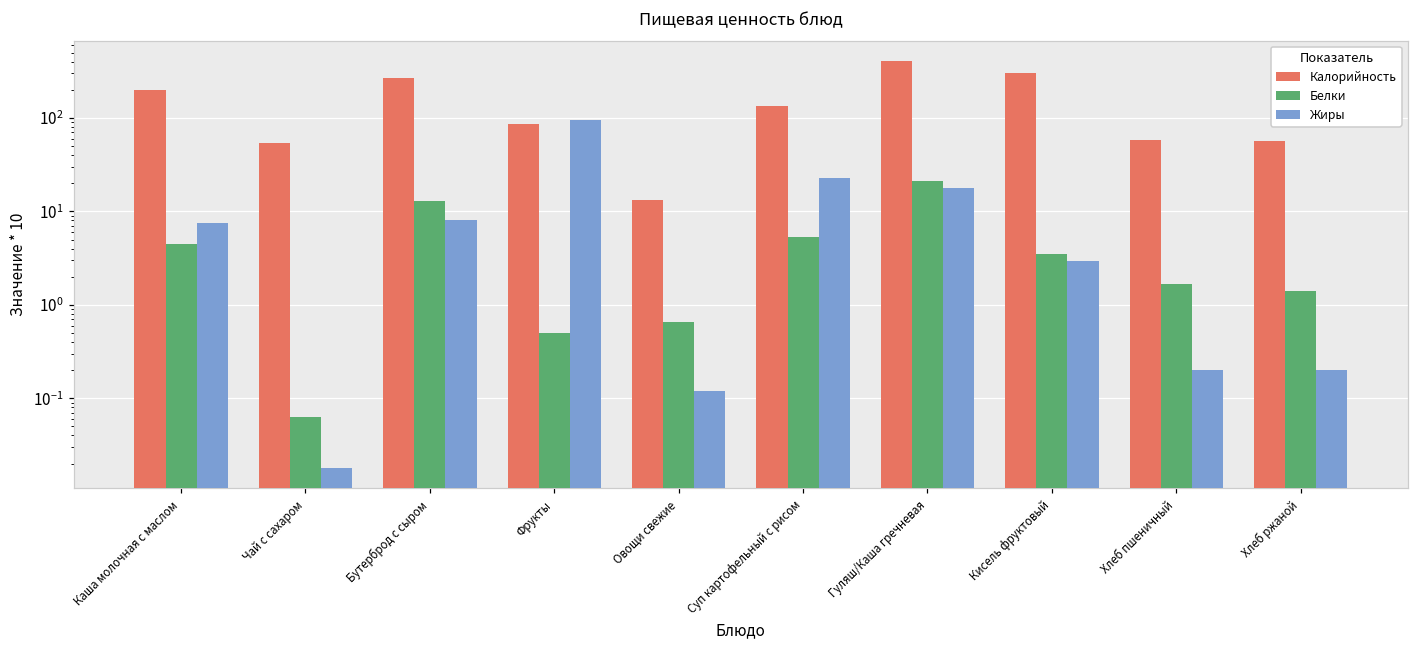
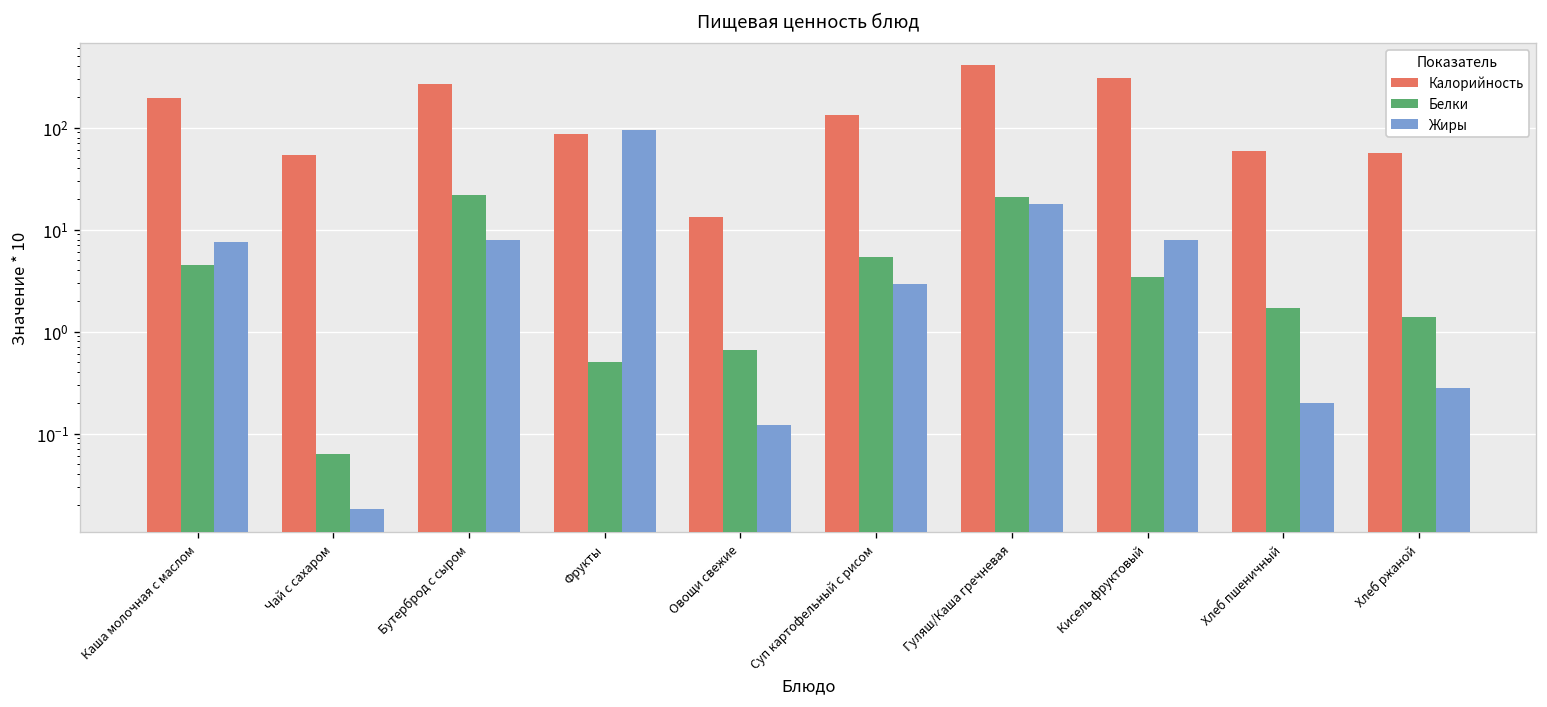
Белки, Бутерброд с сыром: 13 -> 22
Жиры, Суп картофельный с рисом: 23 -> 3.0
Жиры, Кисель фруктовый: 2.9 -> 8
Жиры, Хлеб ржаной: 0.20 -> 0.28
